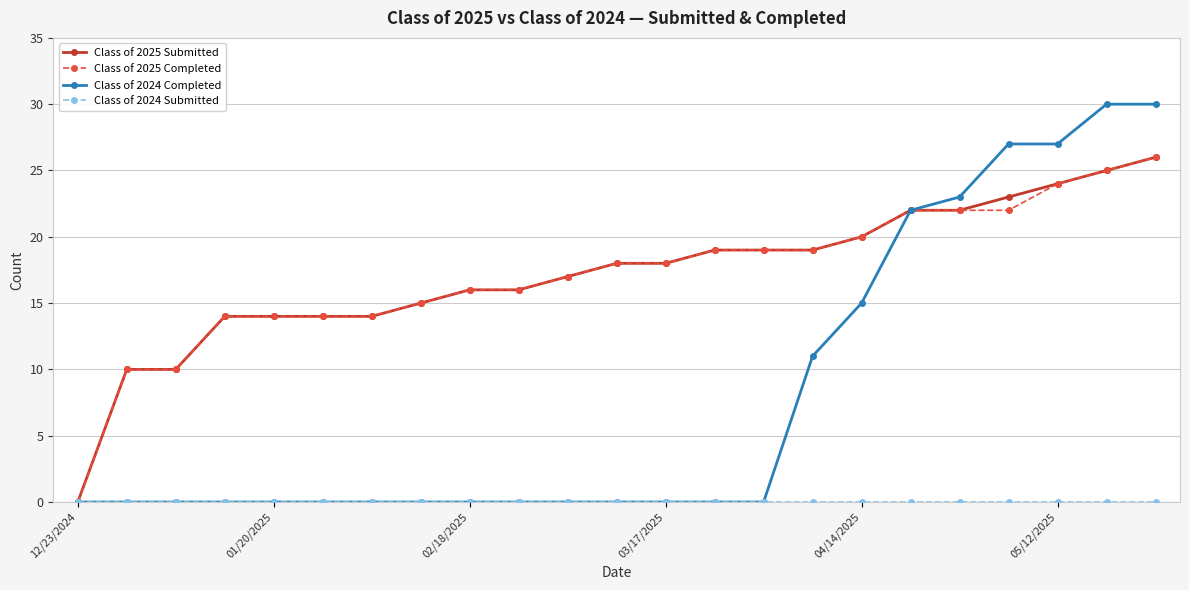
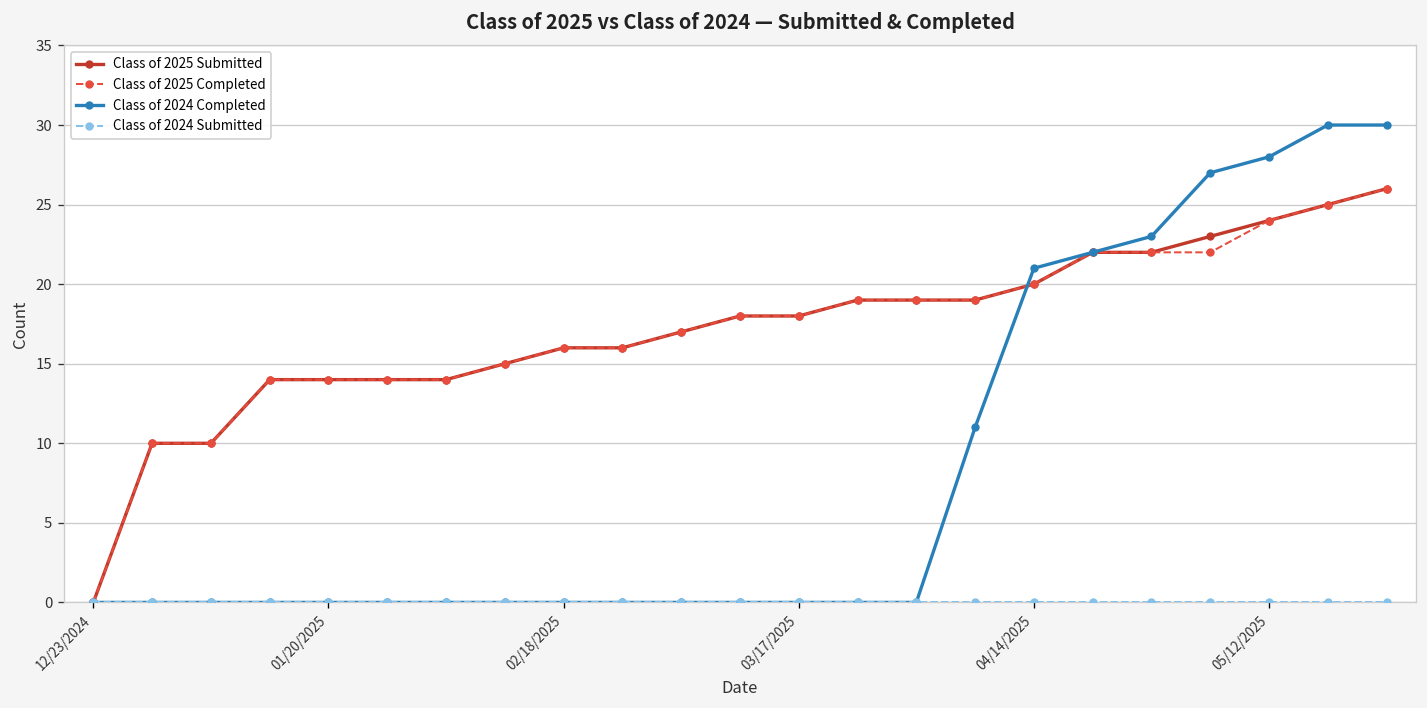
Class of 2024 Completed, 04/14/2025: 15 -> 21
Class of 2024 Completed, 05/12/2025: 27 -> 28
